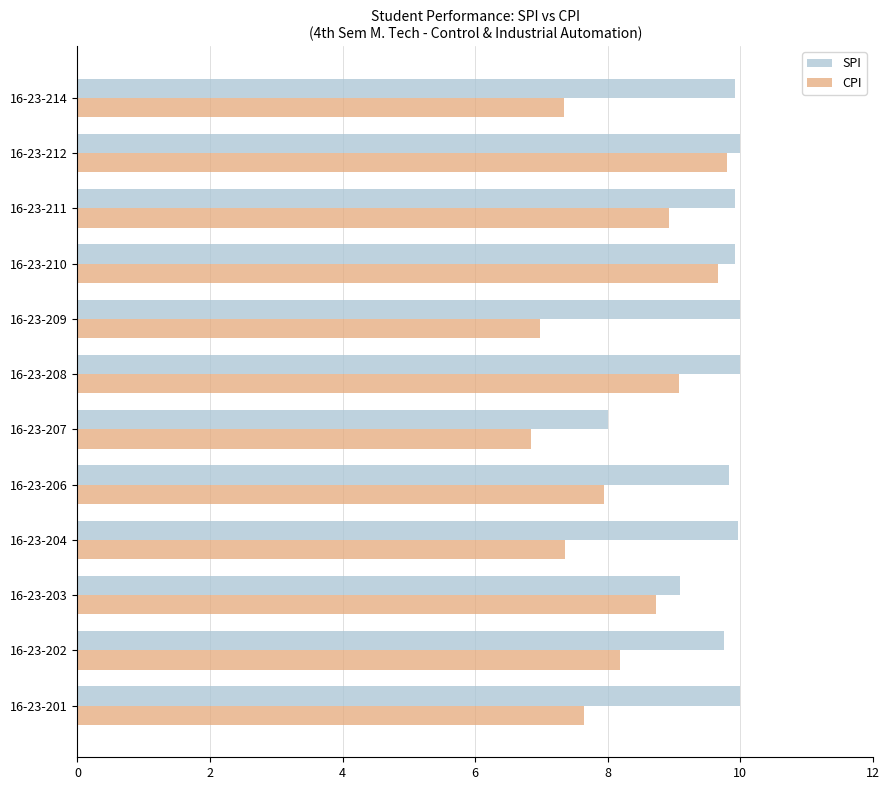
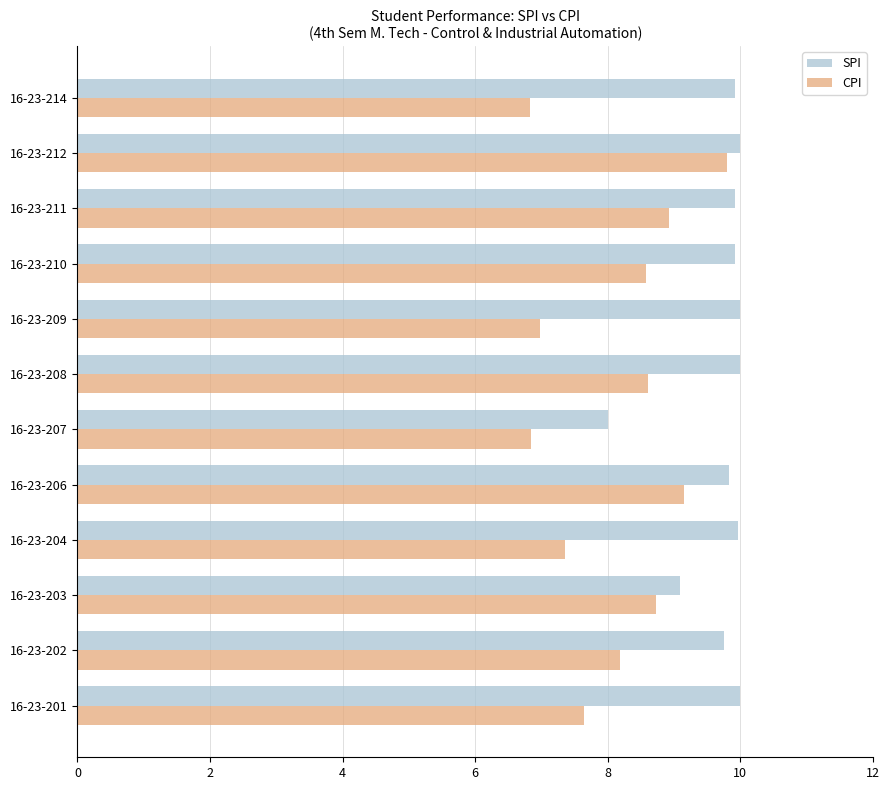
CPI, 16-23-214: 7.3 -> 6.8
CPI, 16-23-210: 9.7 -> 8.6
CPI, 16-23-208: 9.1 -> 8.6
CPI, 16-23-206: 7.9 -> 9.2
